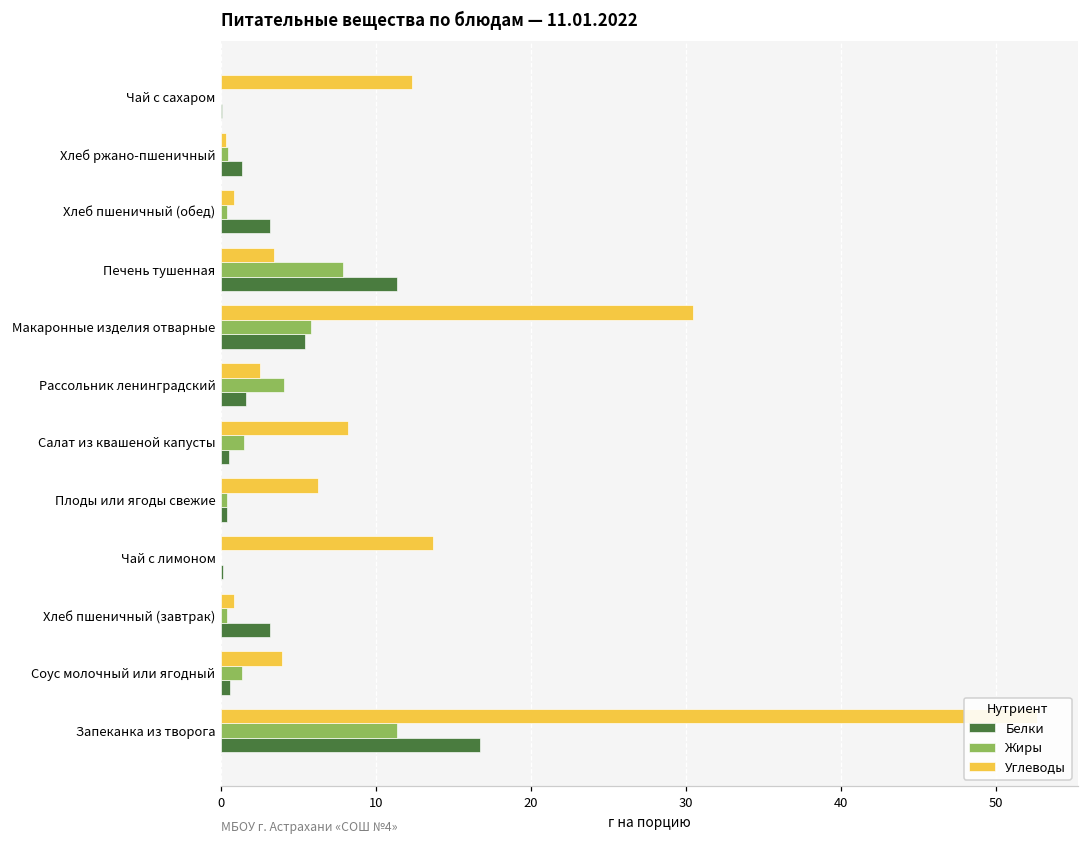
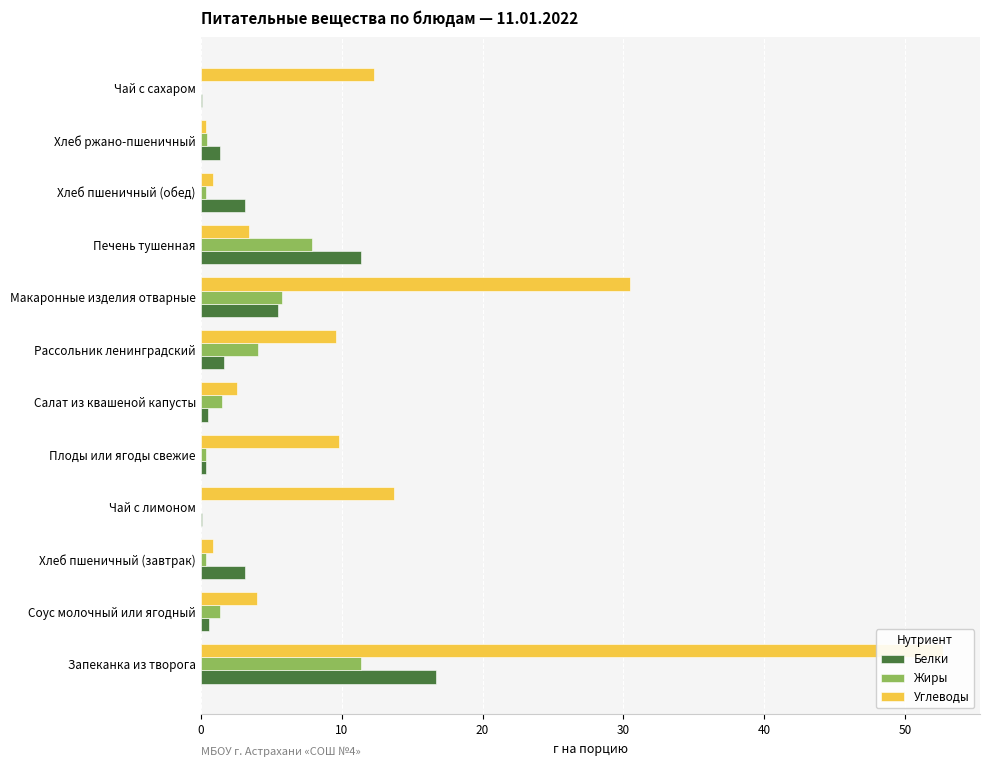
Углеводы, Рассольник ленинградский: 2.5 -> 9.6
Углеводы, Салат из квашеной капусты: 8.2 -> 2.5
Углеводы, Плоды или ягоды свежие: 6.3 -> 9.8
